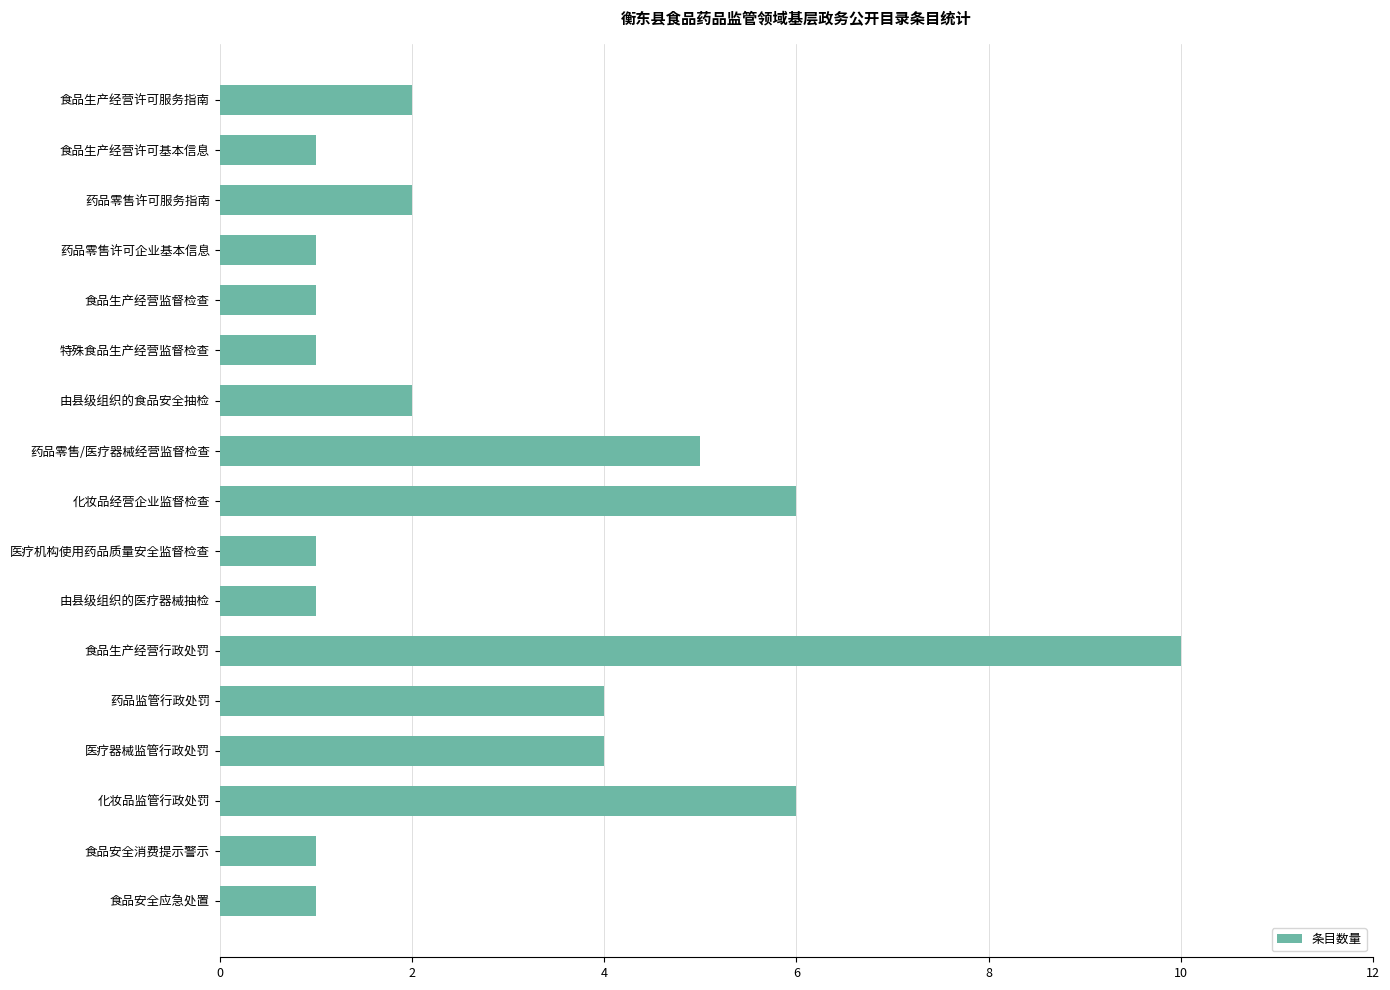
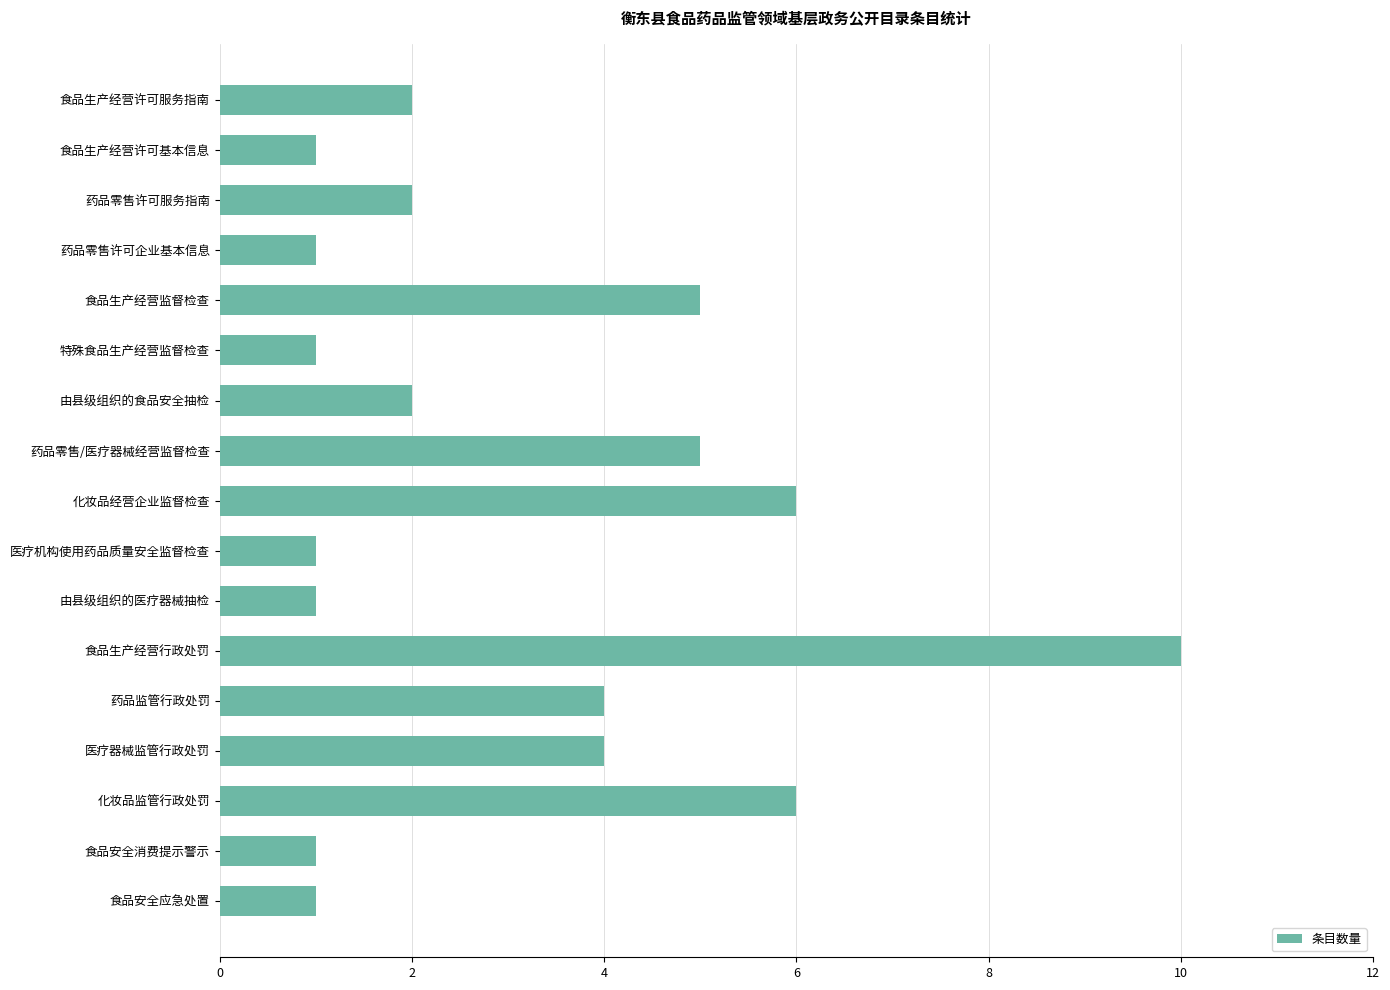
食品生产经营监督检查: 1 -> 5
